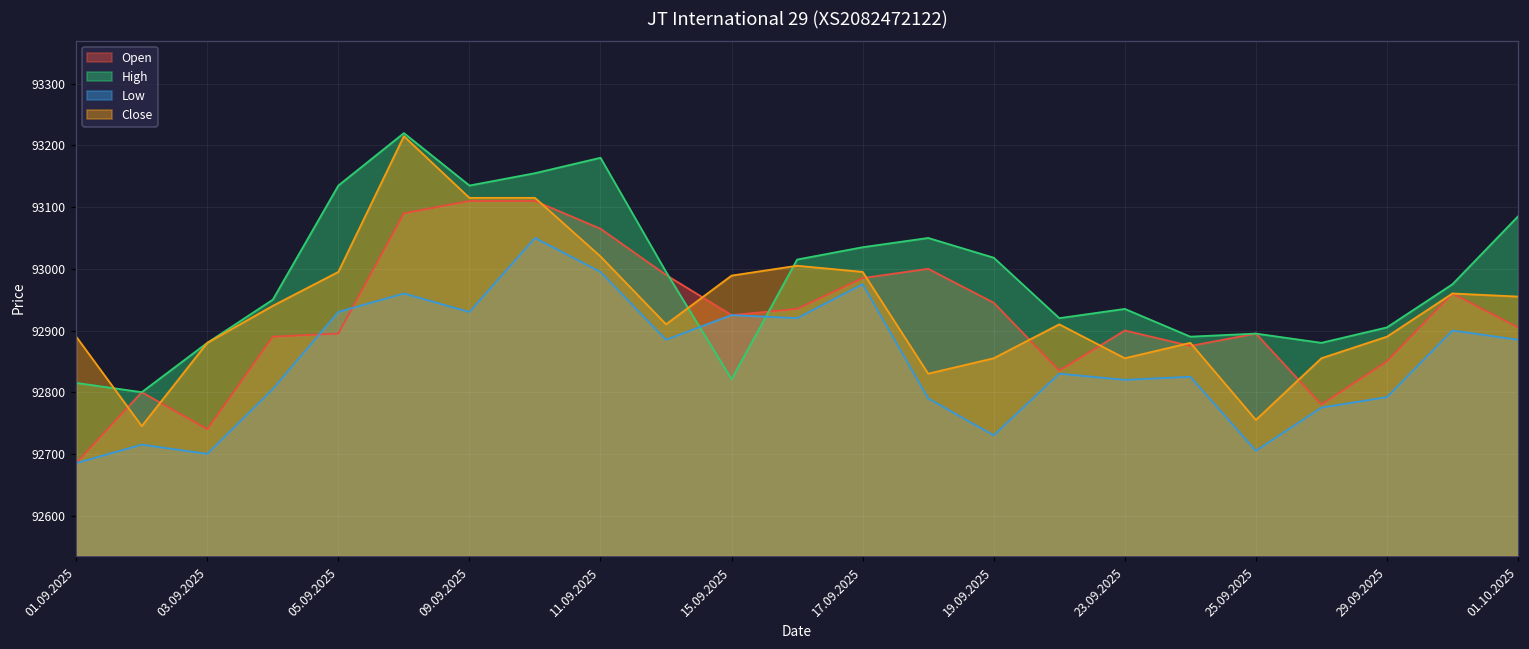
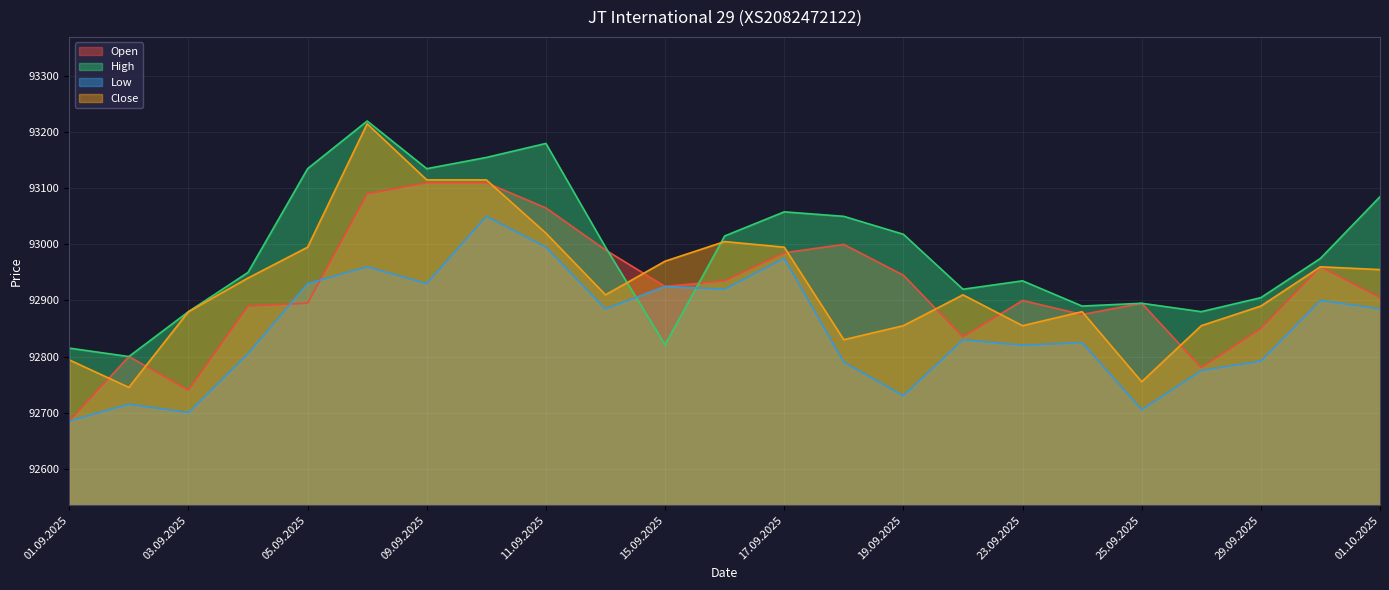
Close, 01.09.2025: 92890 -> 92790
Close, 15.09.2025: 92990 -> 92970
High, 17.09.2025: 93040 -> 93060
